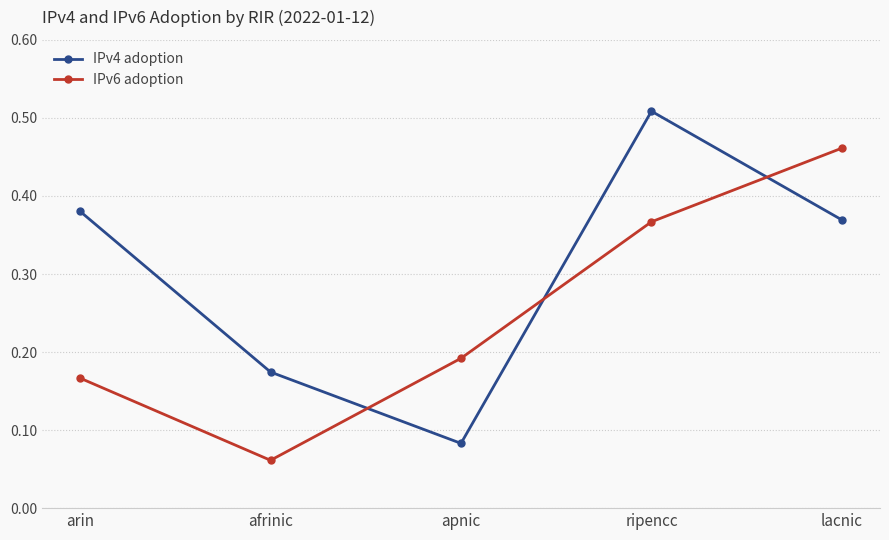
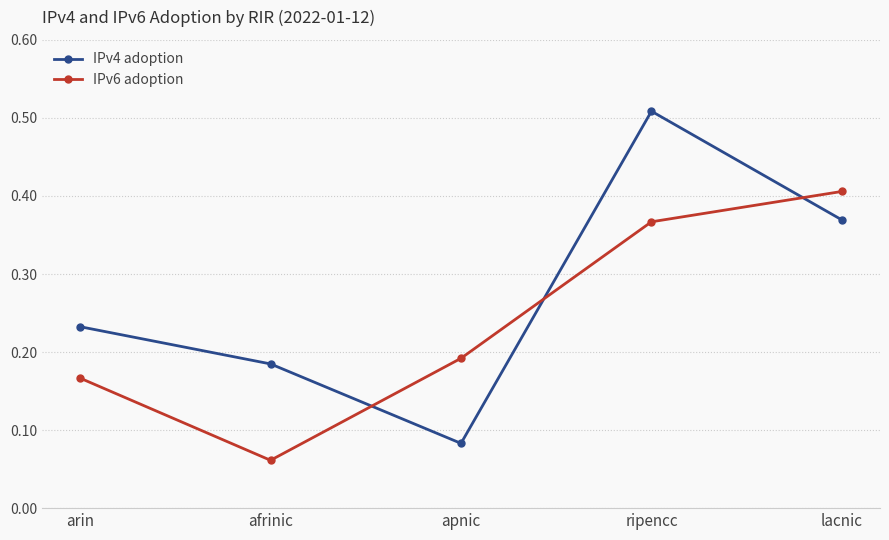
IPv4 adoption, arin: 0.38 -> 0.23
IPv4 adoption, afrinic: 0.17 -> 0.18
IPv6 adoption, lacnic: 0.46 -> 0.41
